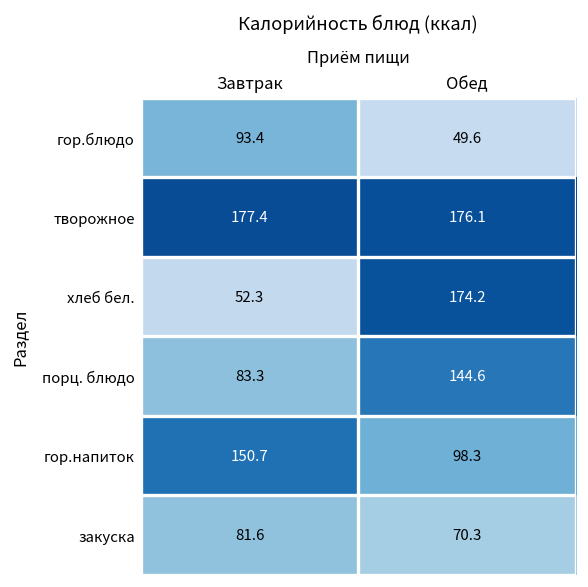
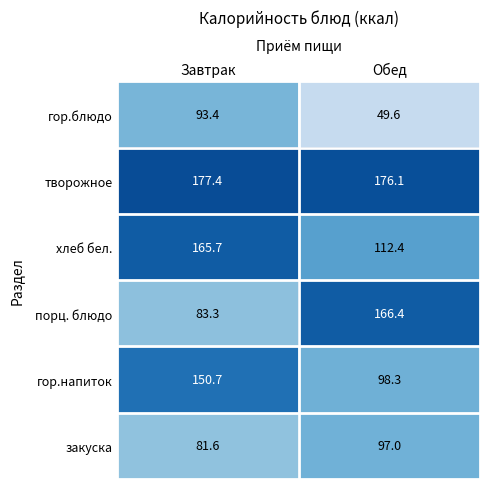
хлеб бел., Завтрак: 52.3 -> 165.7
хлеб бел., Обед: 174.2 -> 112.4
порц. блюдо, Обед: 144.6 -> 166.4
закуска, Обед: 70.3 -> 97.0
